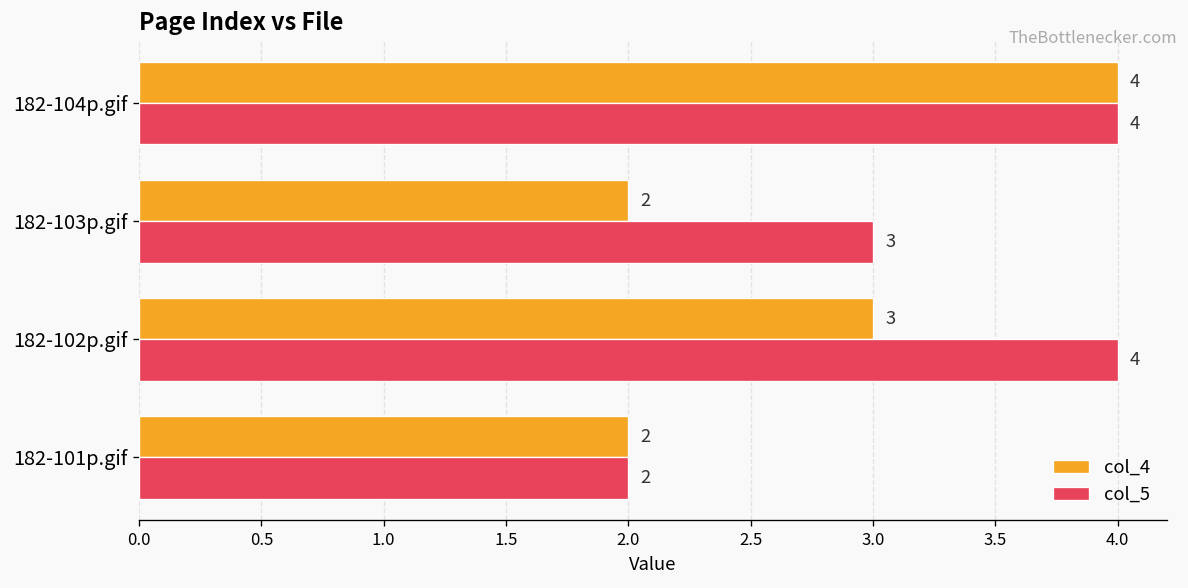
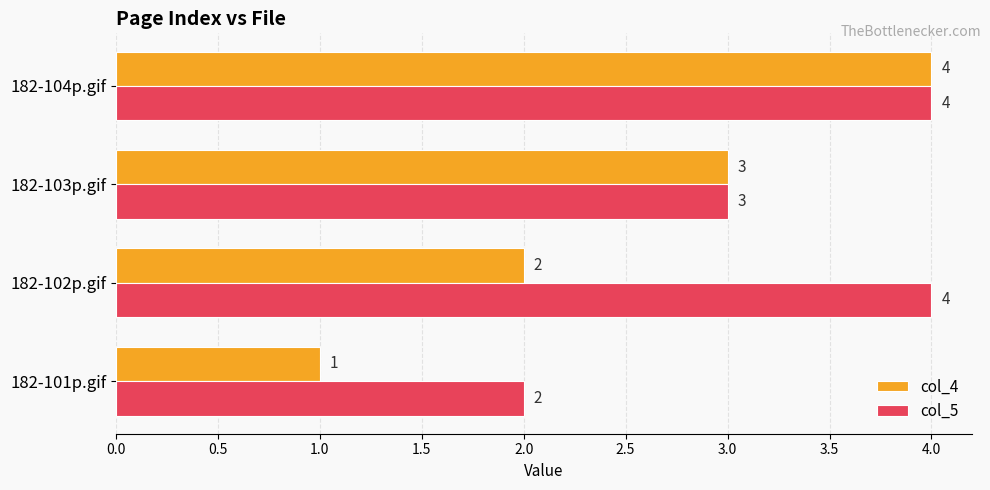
col_4, 182-103p.gif: 2 -> 3
col_4, 182-102p.gif: 3 -> 2
col_4, 182-101p.gif: 2 -> 1
